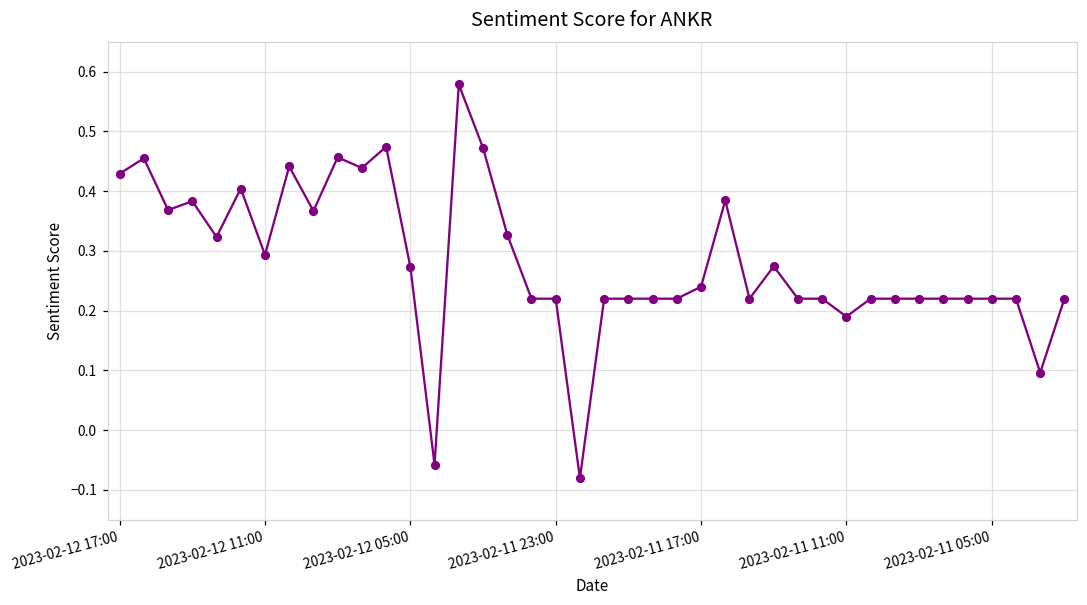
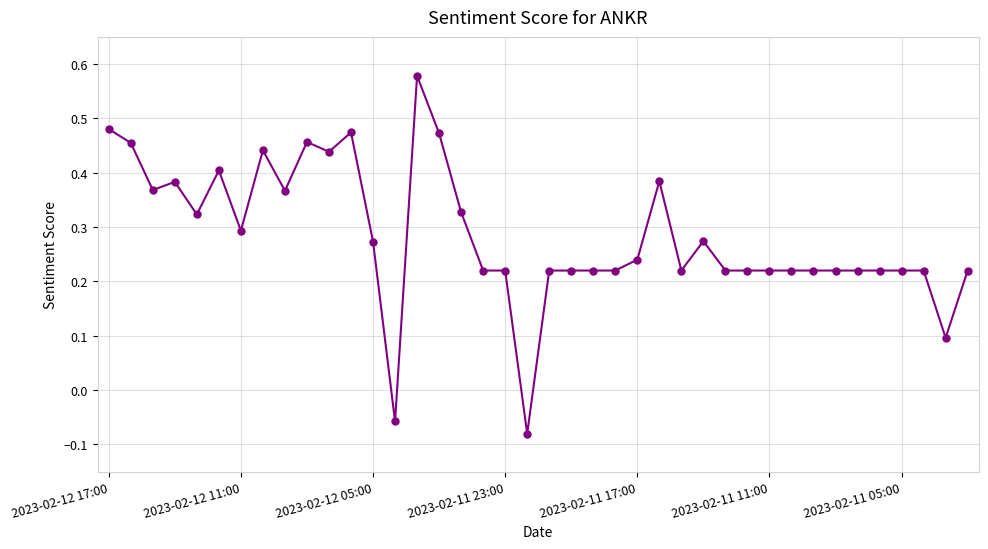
2023-02-12 17:00: 0.43 -> 0.48
2023-02-11 11:00: 0.19 -> 0.22
